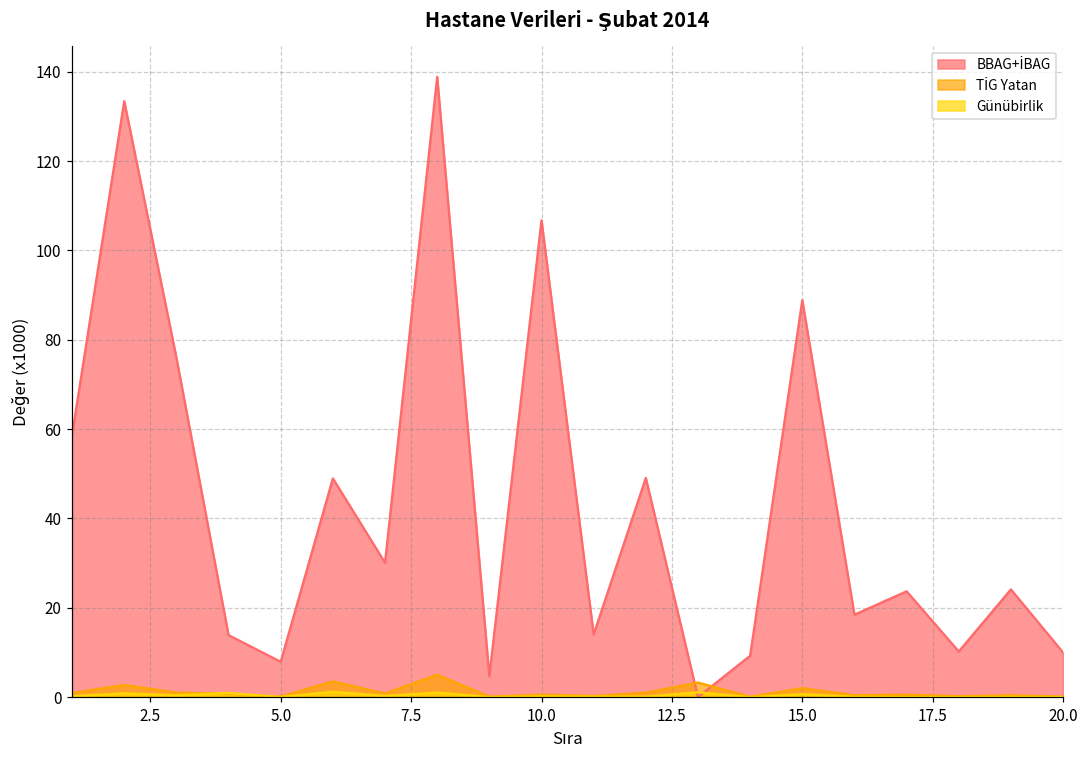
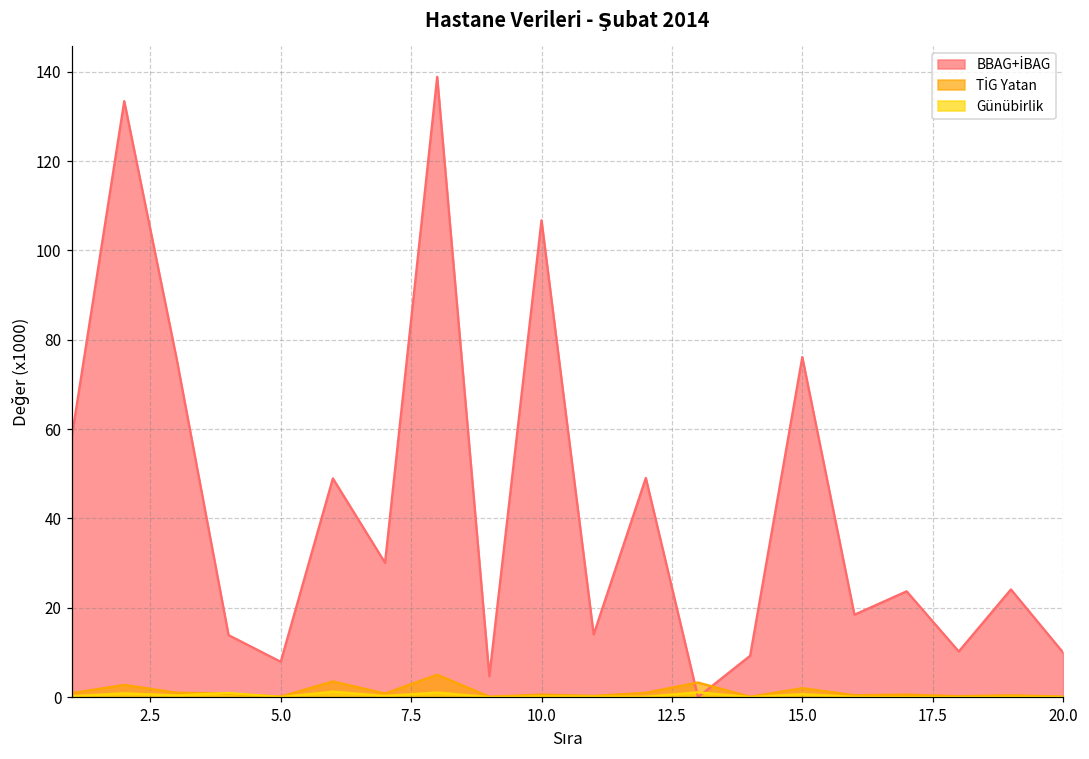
BBAG+İBAG, 15.0: 89 -> 76
